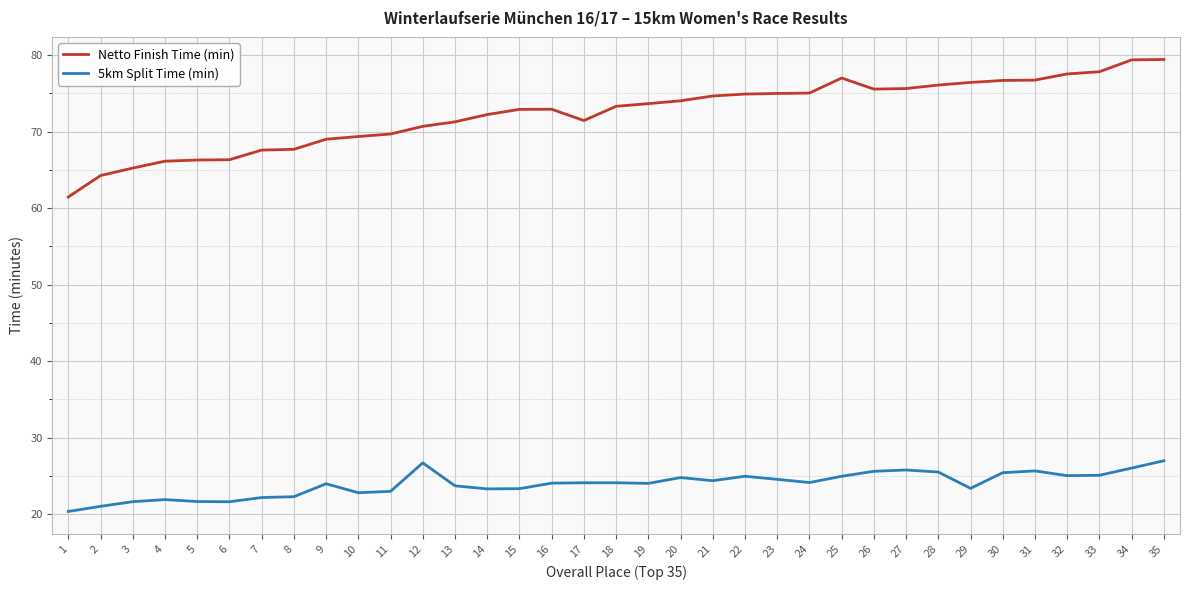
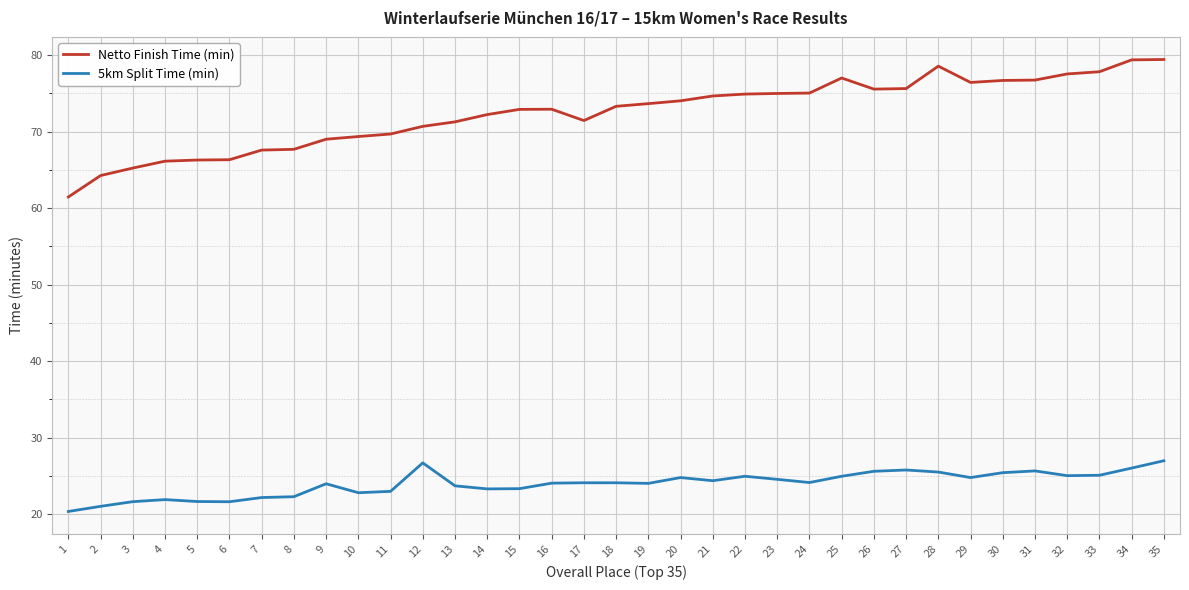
Netto Finish Time (min), 28: 76 -> 79
5km Split Time (min), 29: 23 -> 25
